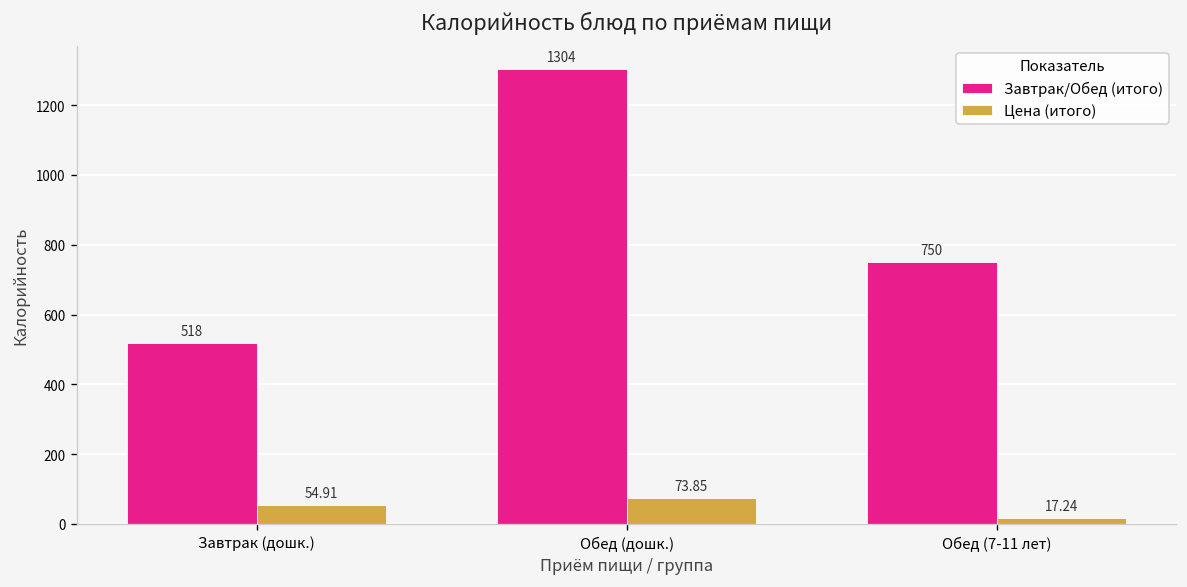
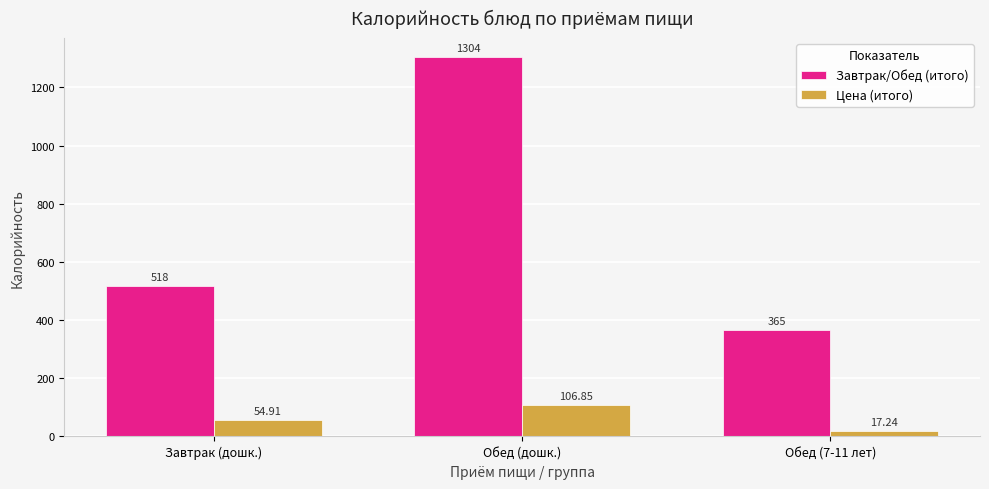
Цена (итого), Обед (дошк.): 73.85 -> 106.85
Завтрак/Обед (итого), Обед (7-11 лет): 750 -> 365
